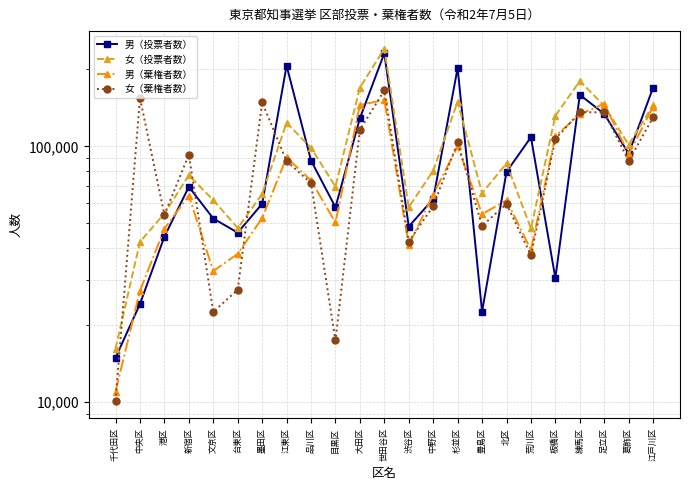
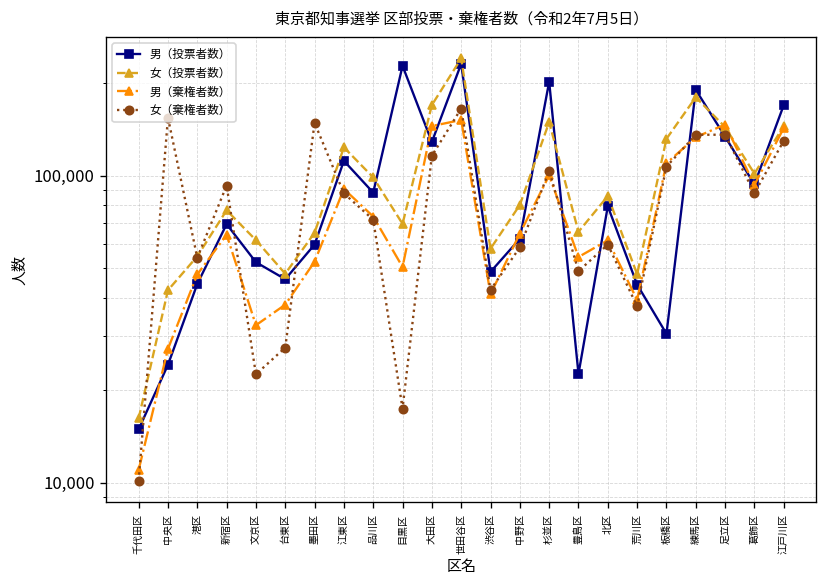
男（投票者数）, 江東区: 210,000 -> 110,000
男（投票者数）, 目黒区: 58,000 -> 230,000
男（投票者数）, 荒川区: 109,000 -> 44,000
男（投票者数）, 練馬区: 160,000 -> 190,000
